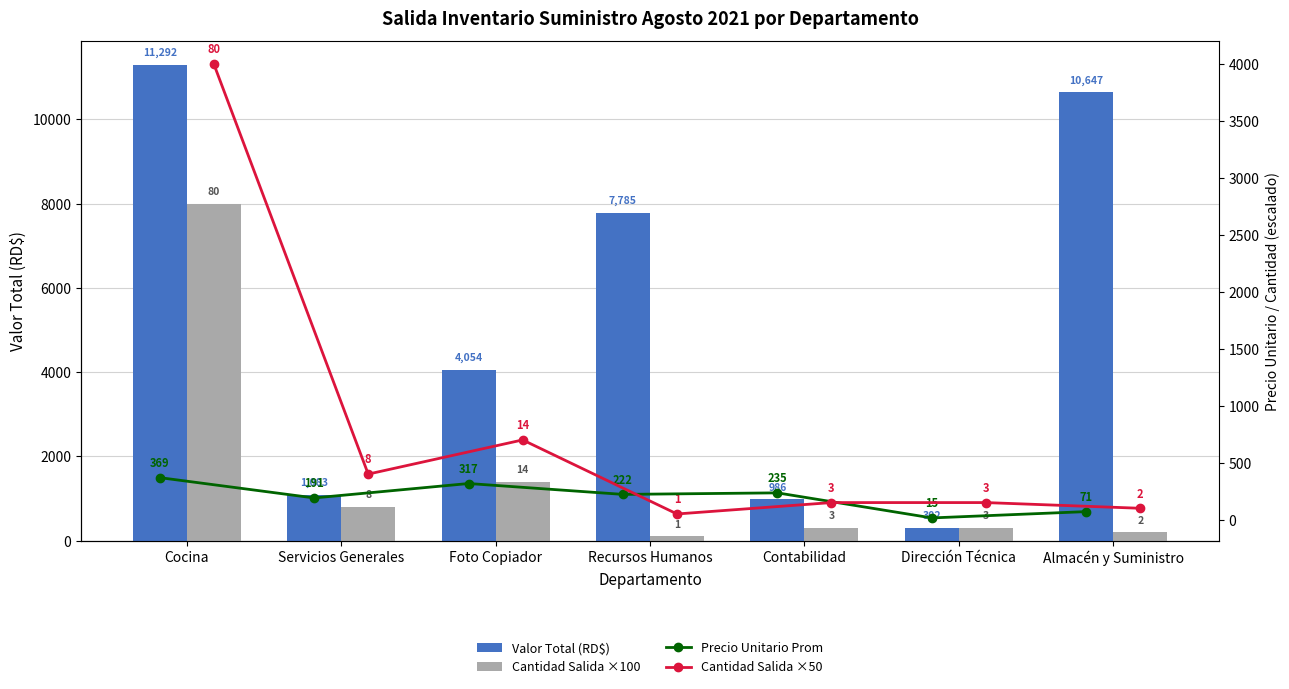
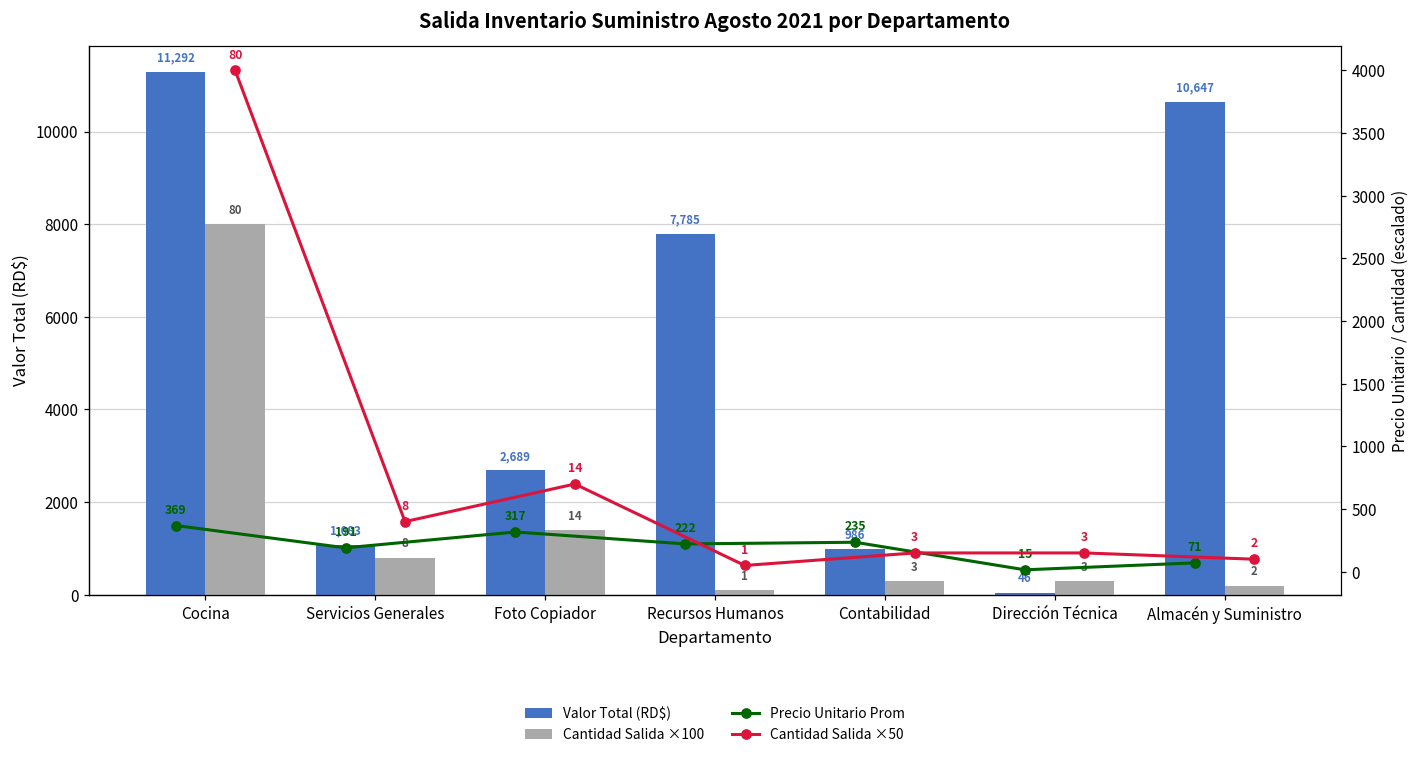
Valor Total (RD$), Foto Copiador: 4,054 -> 2,689
Valor Total (RD$), Dirección Técnica: 302 -> 46
